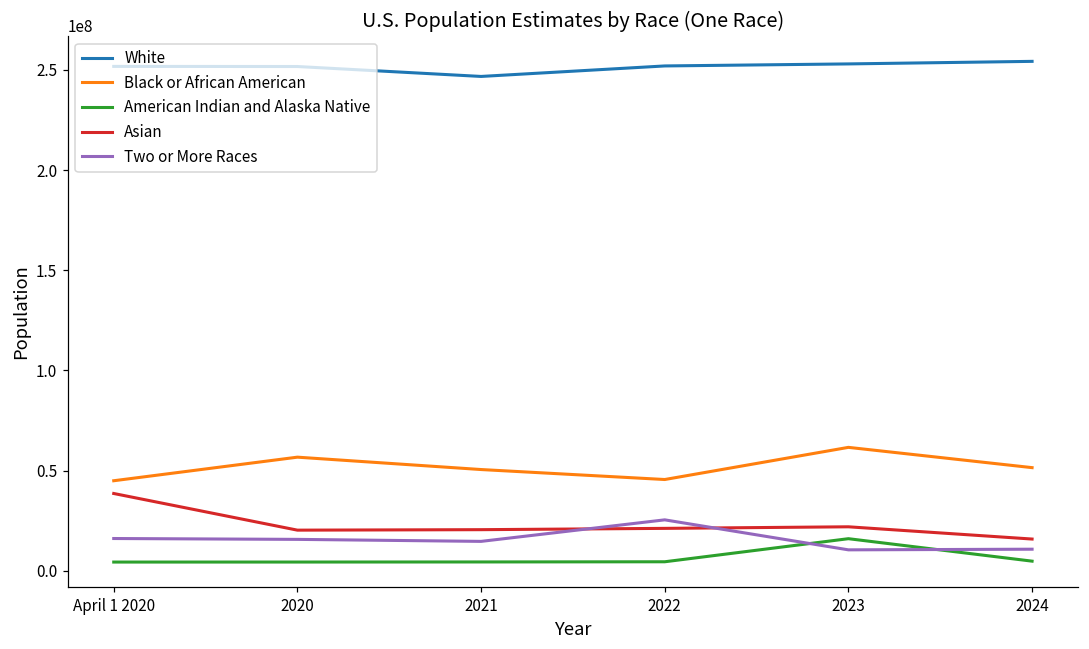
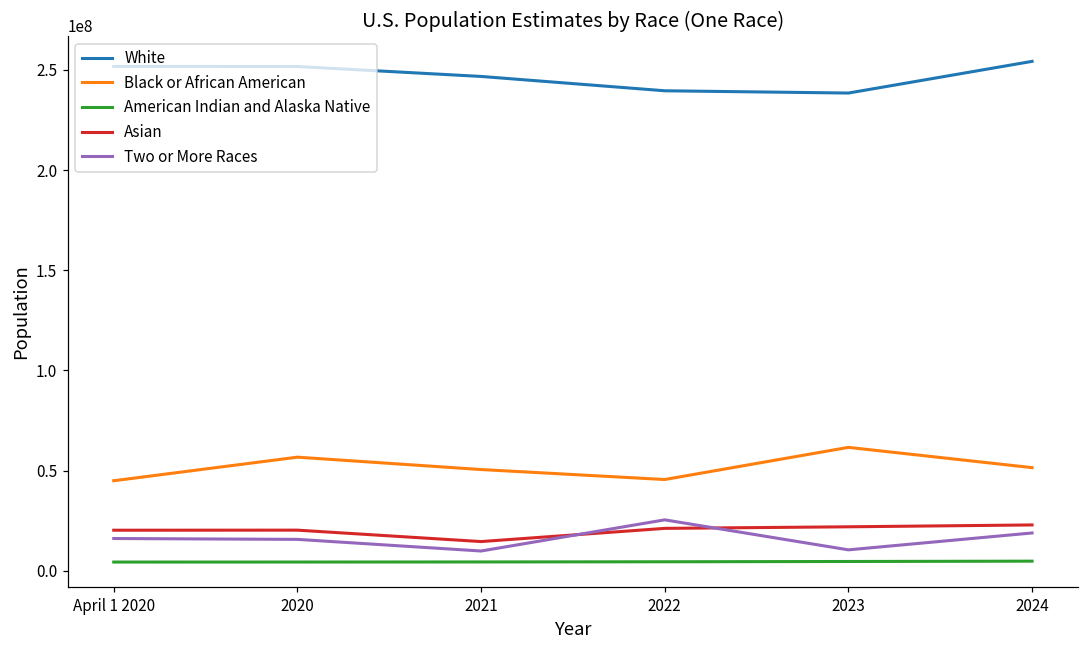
Asian, April 1 2020: 39000000 -> 20000000
Asian, 2021: 20000000 -> 15000000
Two or More Races, 2021: 15000000 -> 10000000
White, 2022: 252000000 -> 240000000
White, 2023: 253000000 -> 238000000
American Indian and Alaska Native, 2023: 16000000 -> 5000000
Asian, 2024: 16000000 -> 23000000
Two or More Races, 2024: 11000000 -> 19000000
